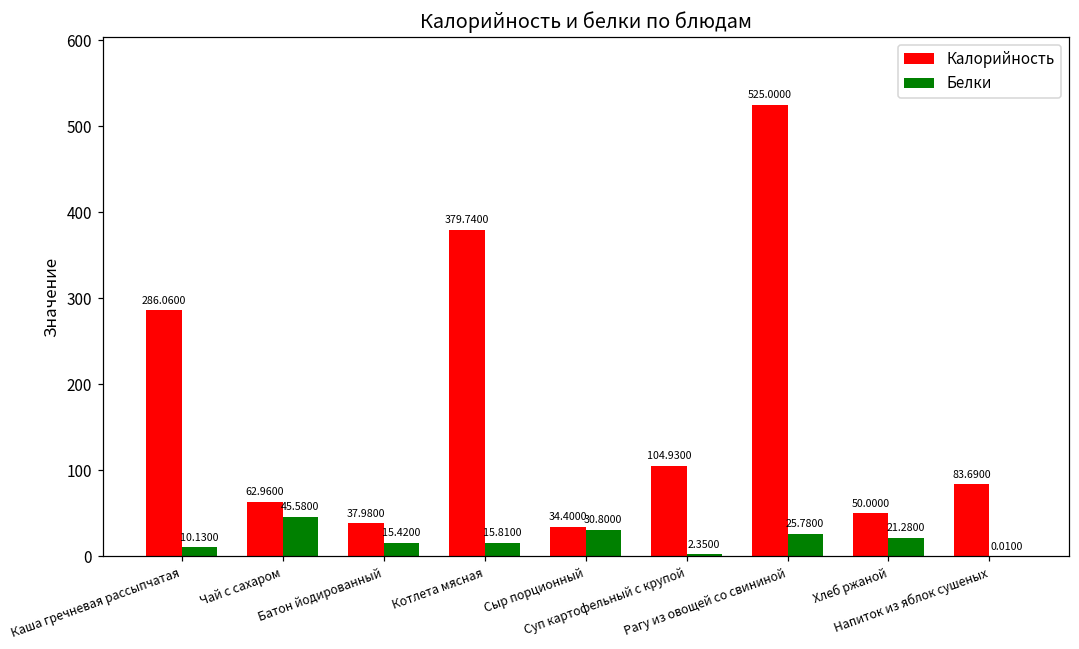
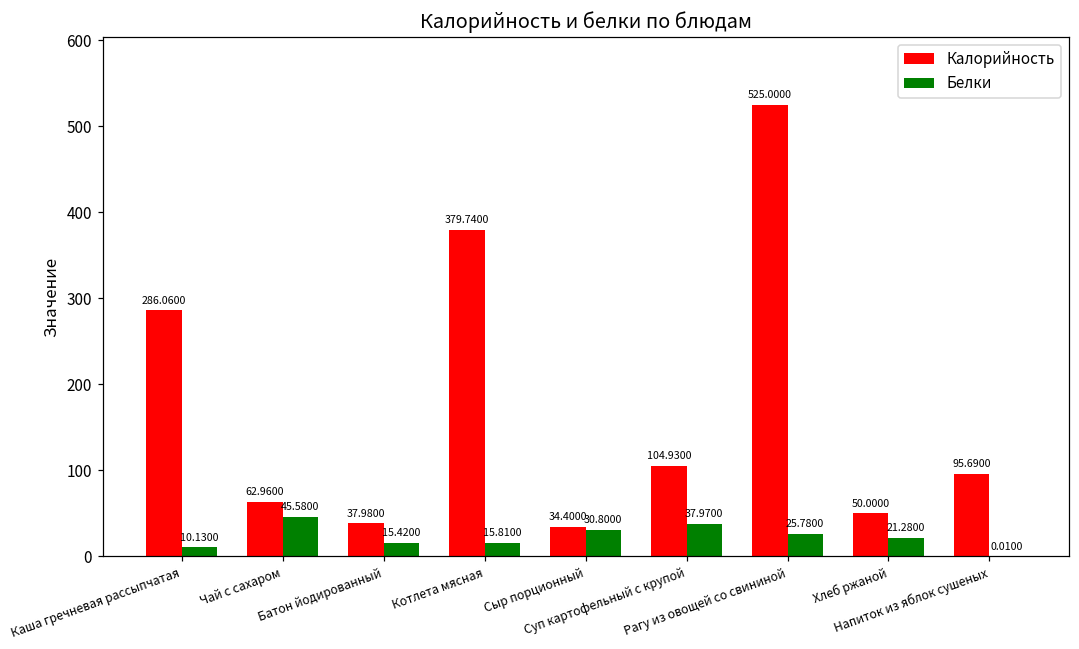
Белки, Суп картофельный с крупой: 2.3500 -> 37.9700
Калорийность, Напиток из яблок сушеных: 83.6900 -> 95.6900
